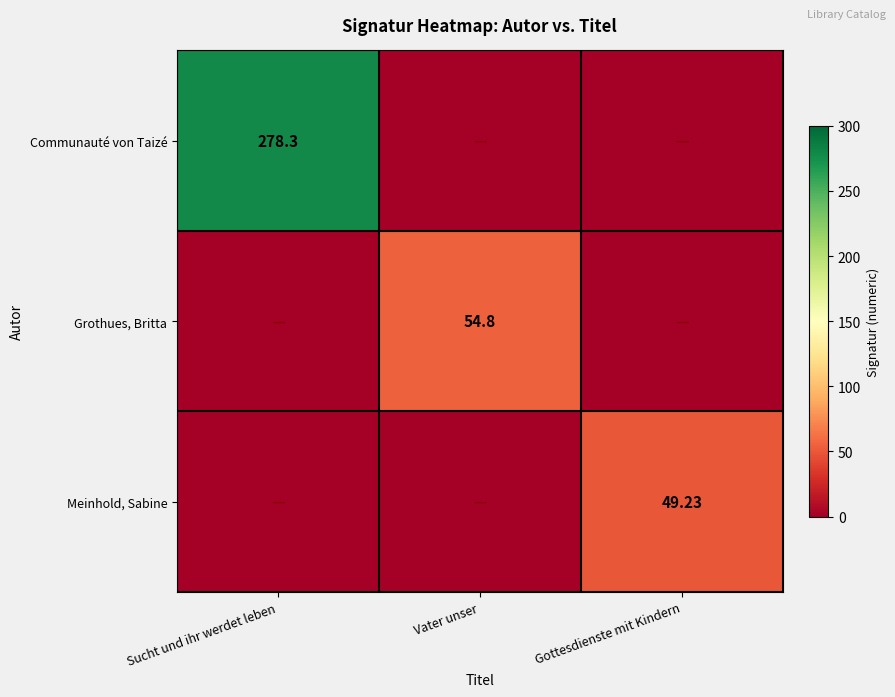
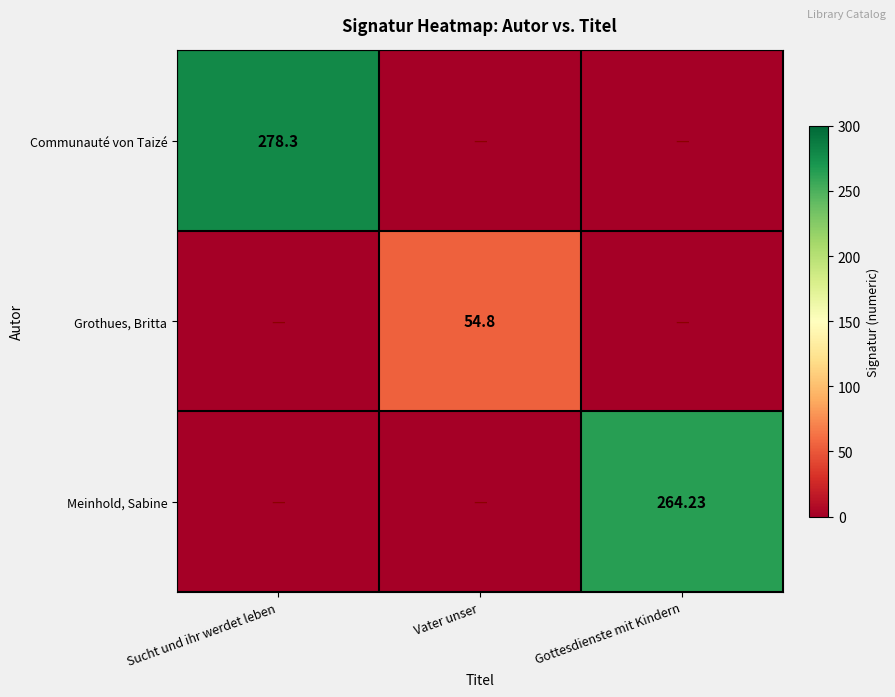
Meinhold, Sabine, Gottesdienste mit Kindern: 49.23 -> 264.23
